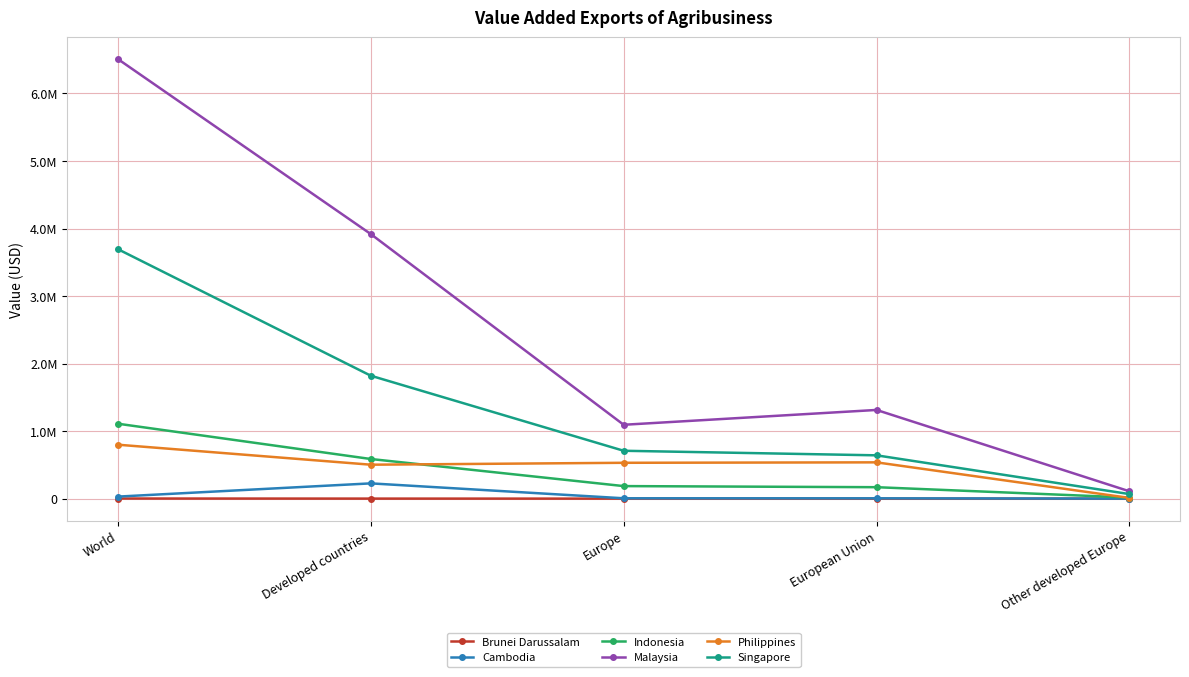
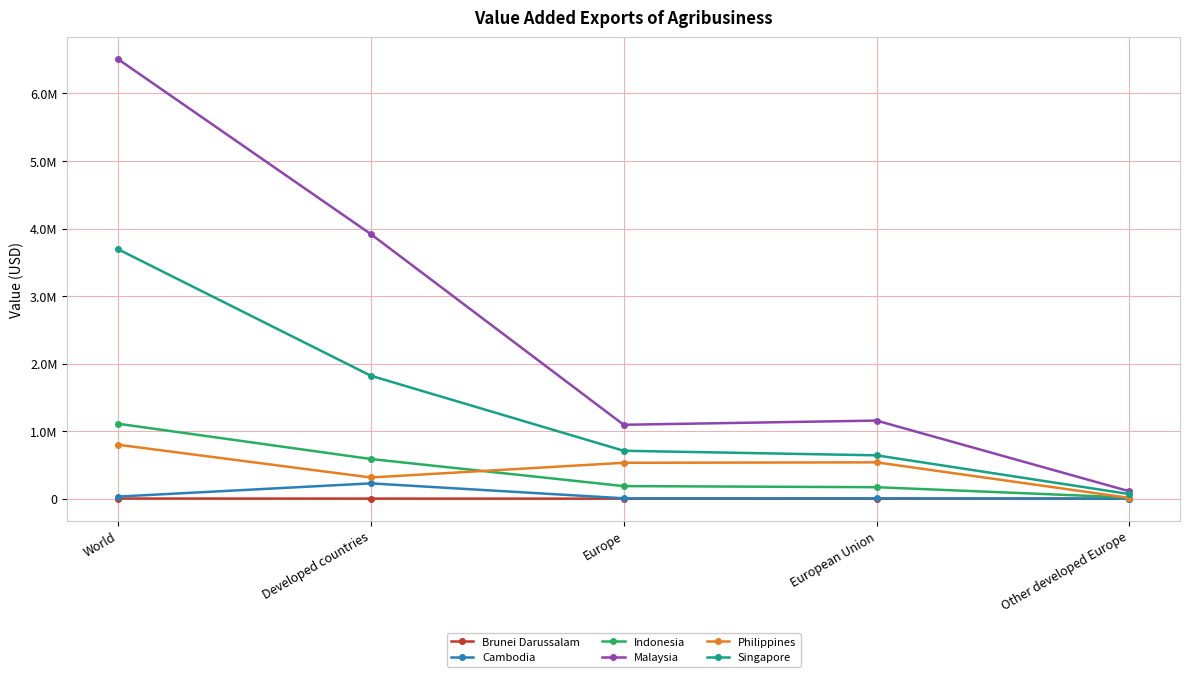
Philippines, Developed countries: 500000 -> 300000
Malaysia, European Union: 1300000 -> 1200000
